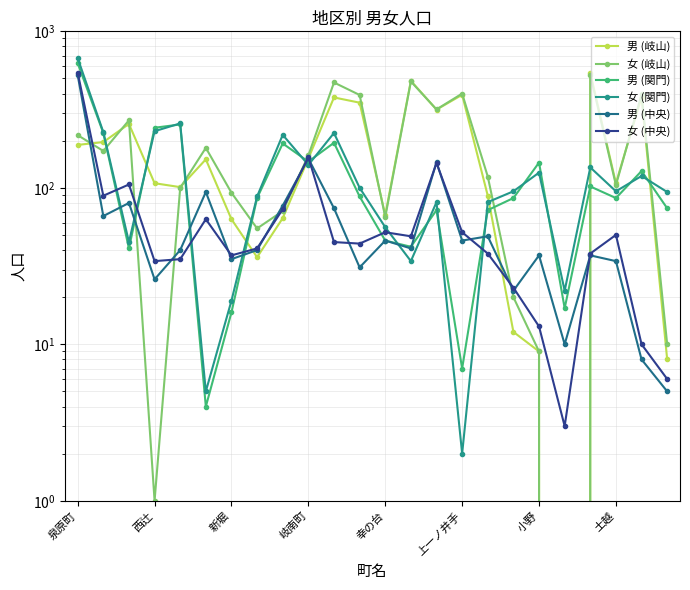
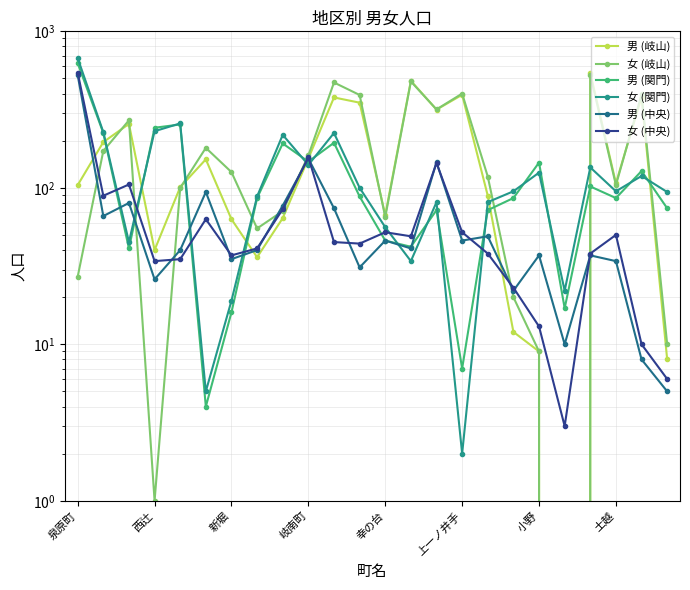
男 (岐山), 泉原町: 190 -> 100
女 (岐山), 泉原町: 220 -> 27
男 (岐山), 西辻: 110 -> 40
女 (岐山), 新堀: 90 -> 130
